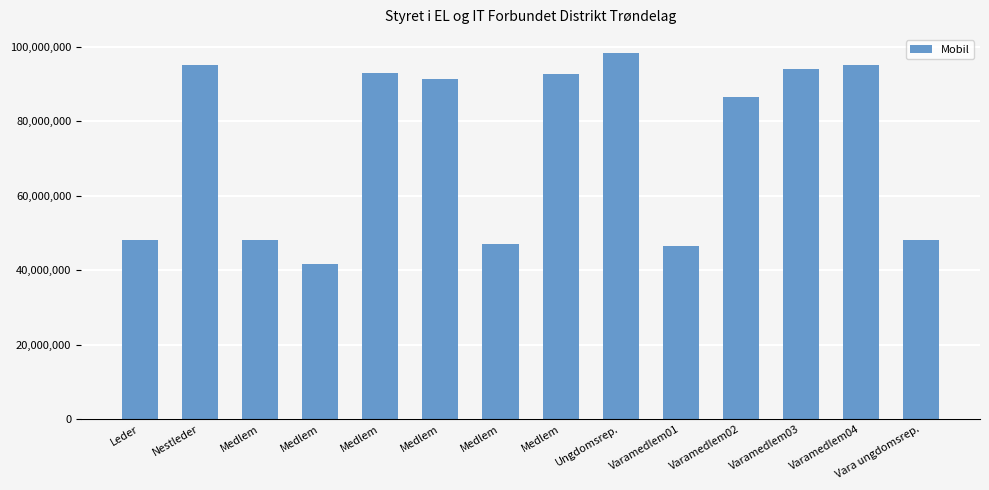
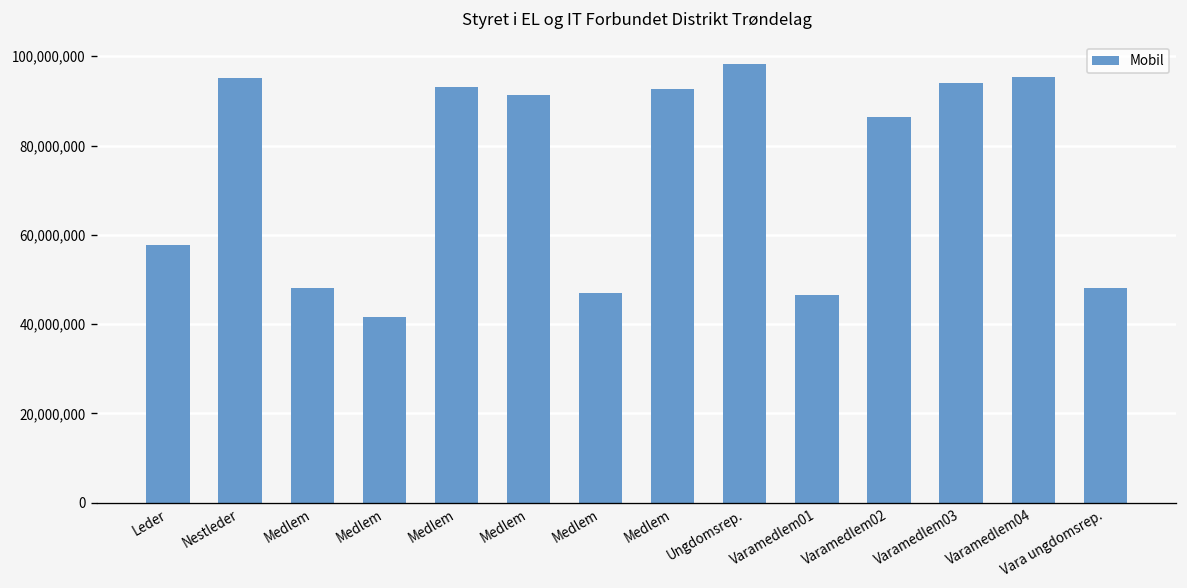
Leder: 48,000,000 -> 58,000,000
